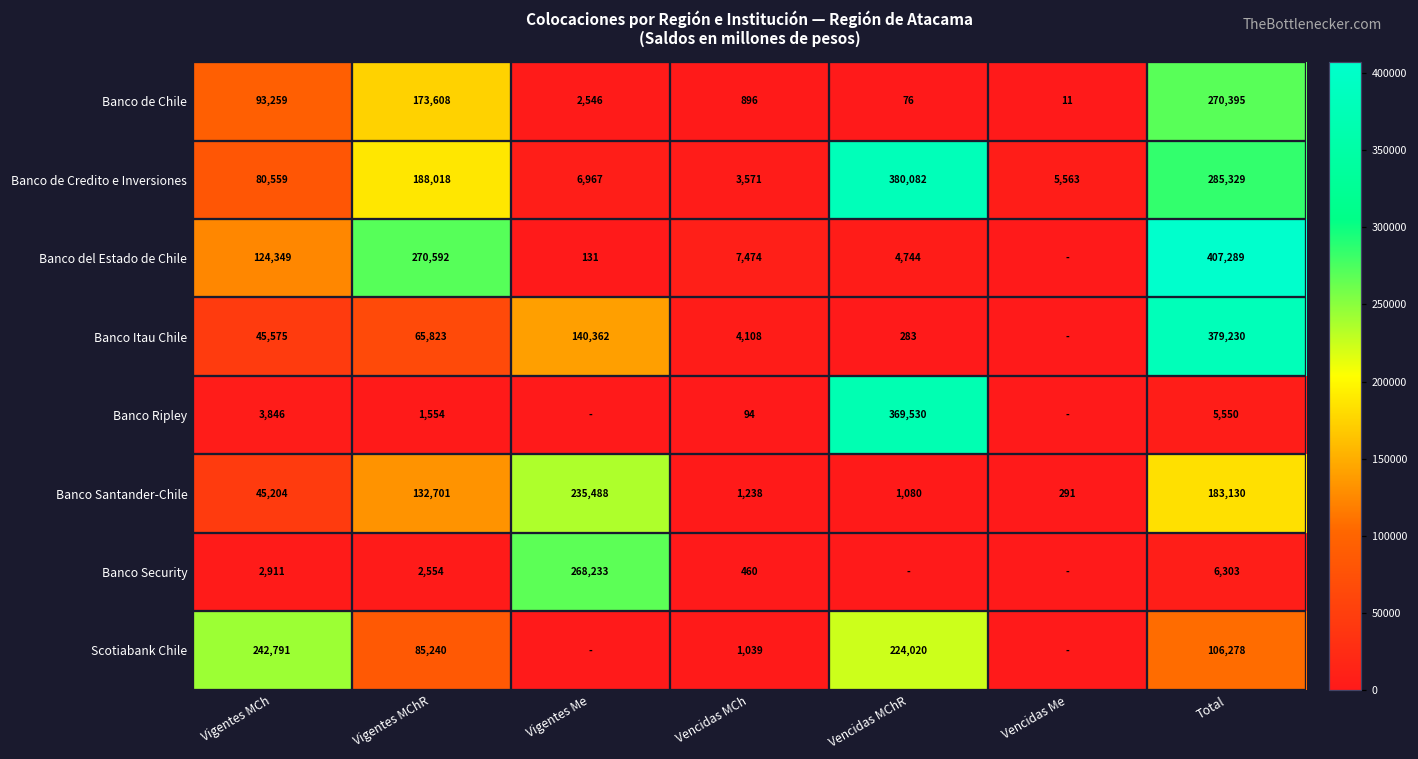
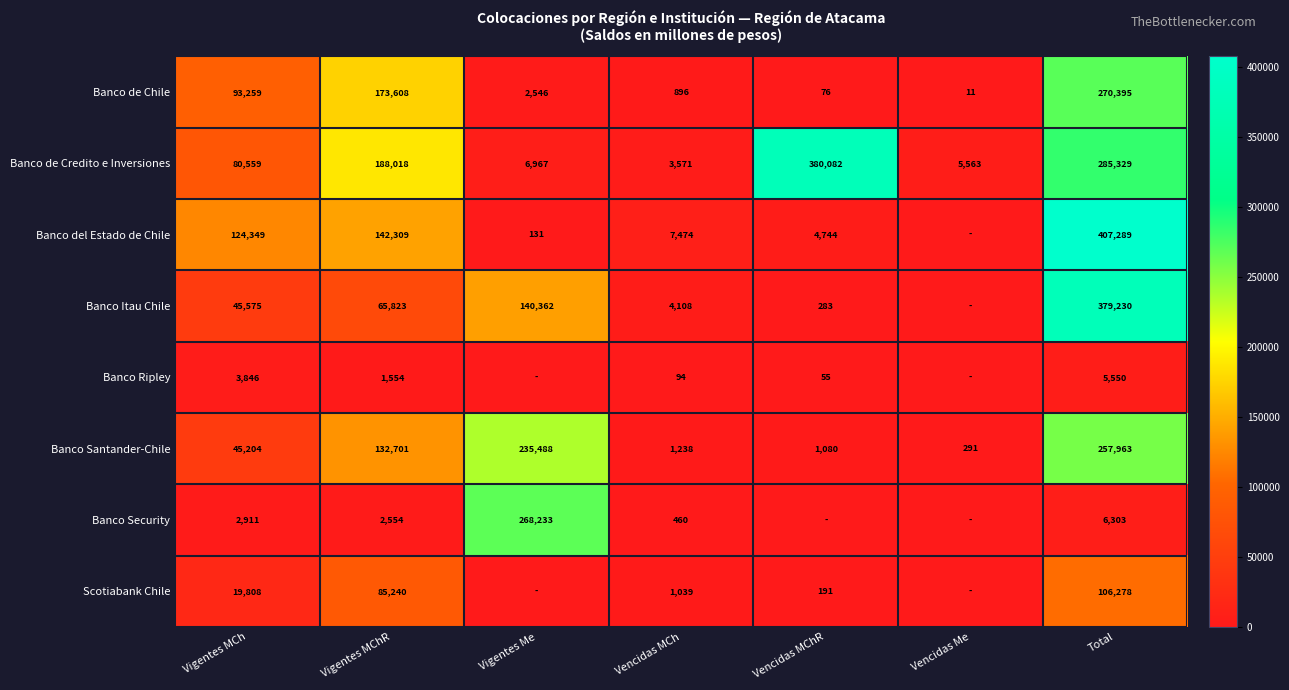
Banco del Estado de Chile, Vigentes MChR: 270,592 -> 142,309
Banco Ripley, Vencidas MChR: 369,530 -> 55
Banco Santander-Chile, Total: 183,130 -> 257,963
Scotiabank Chile, Vigentes MCh: 242,791 -> 19,808
Scotiabank Chile, Vencidas MChR: 224,020 -> 191
